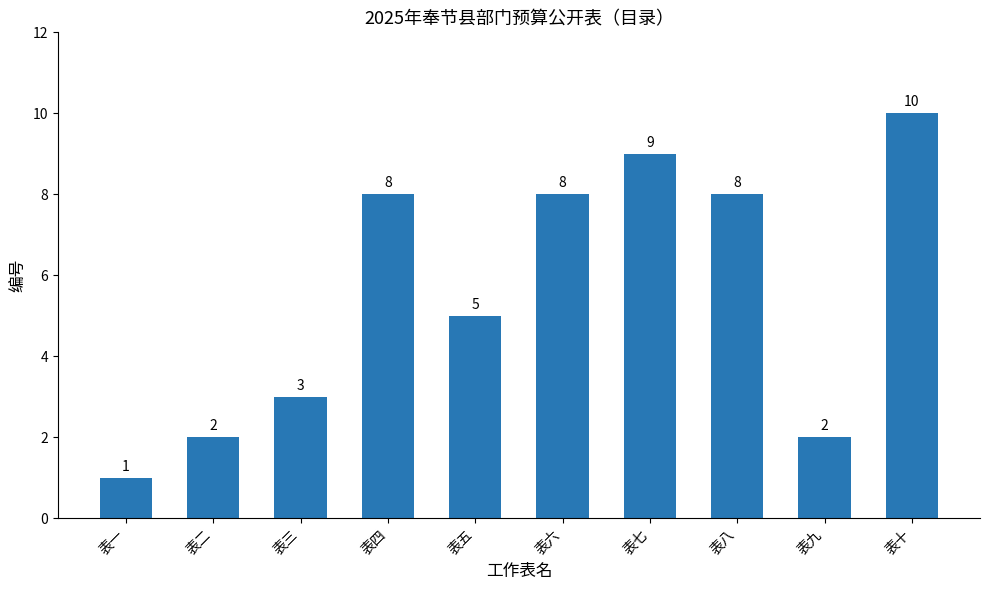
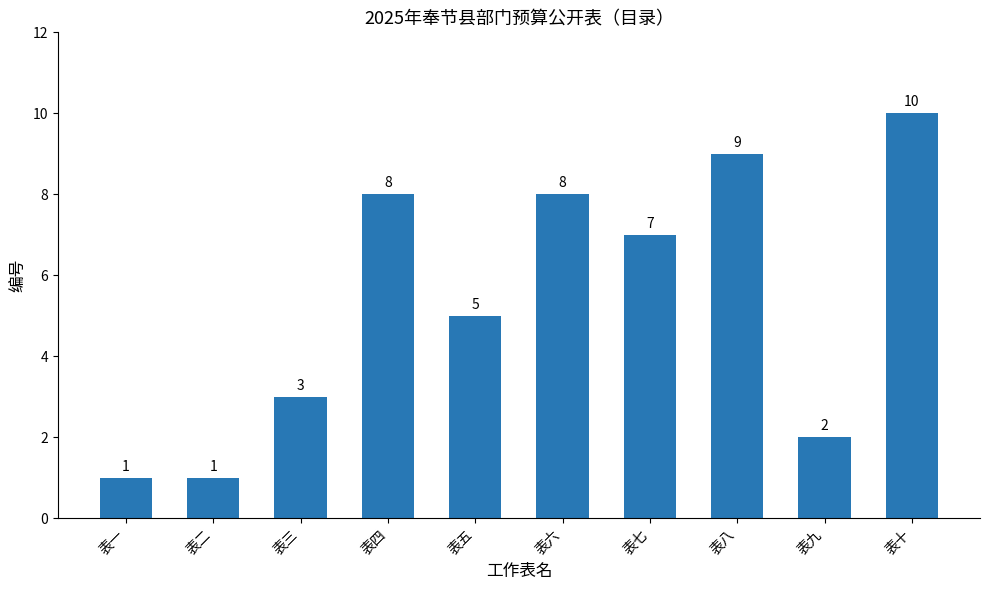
表二: 2 -> 1
表七: 9 -> 7
表八: 8 -> 9
